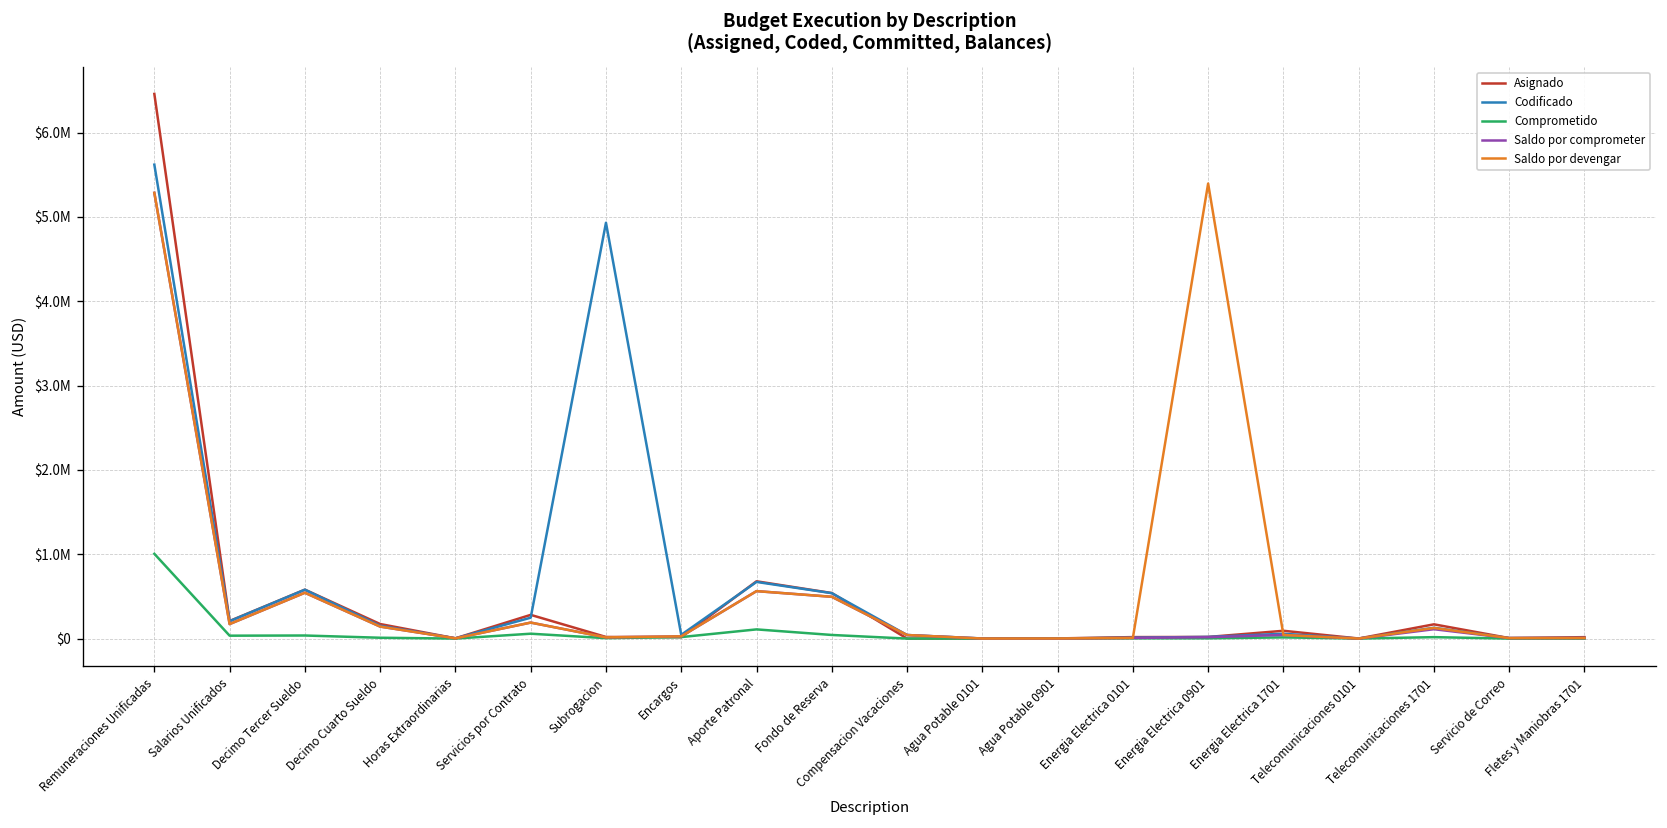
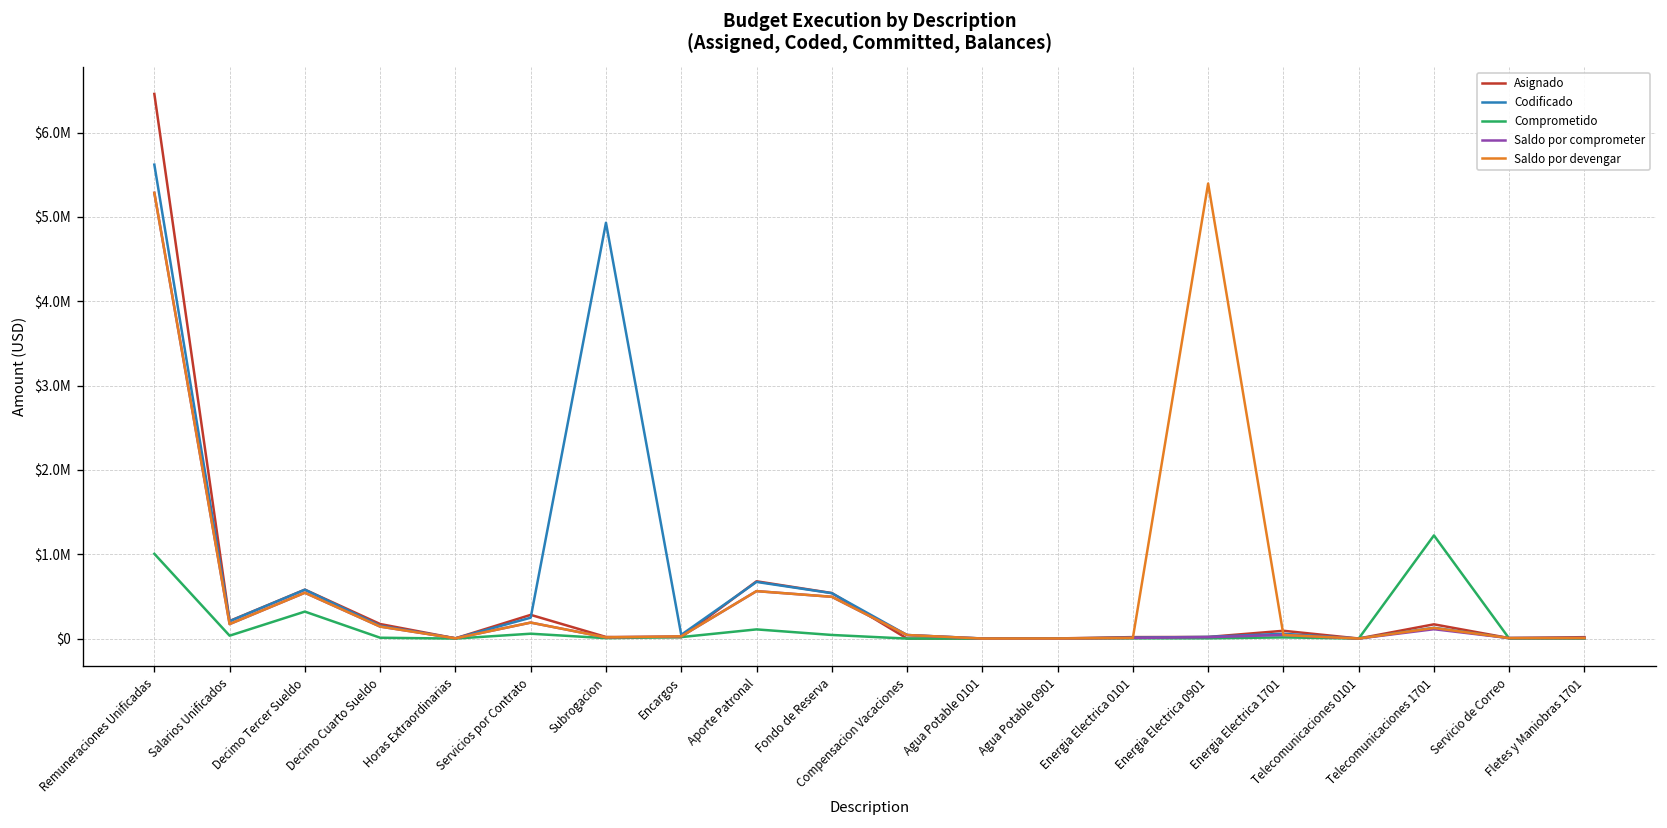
Comprometido, Decimo Tercer Sueldo: $0 -> $300000
Comprometido, Telecomunicaciones 1701: $0 -> $1200000
